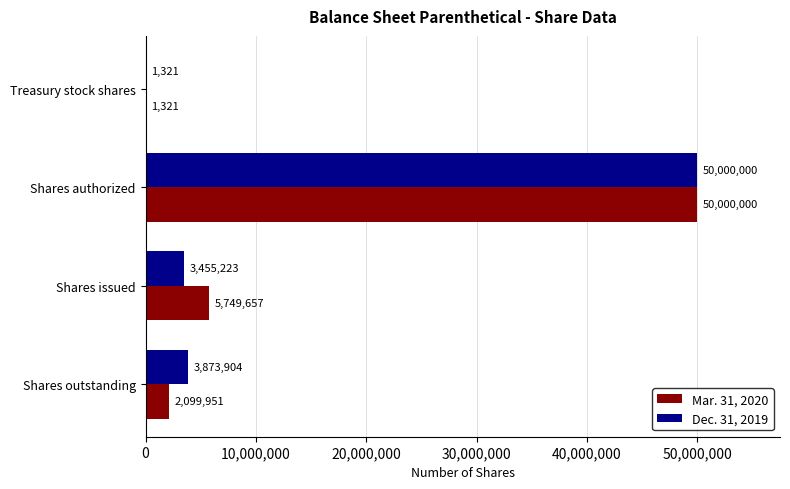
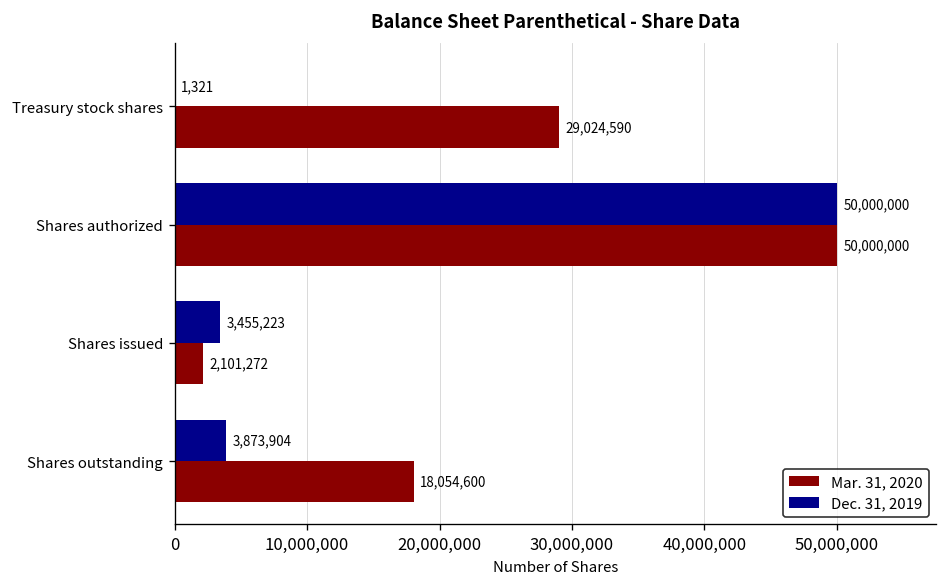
Mar. 31, 2020, Treasury stock shares: 1,321 -> 29,024,590
Mar. 31, 2020, Shares issued: 5,749,657 -> 2,101,272
Mar. 31, 2020, Shares outstanding: 2,099,951 -> 18,054,600
